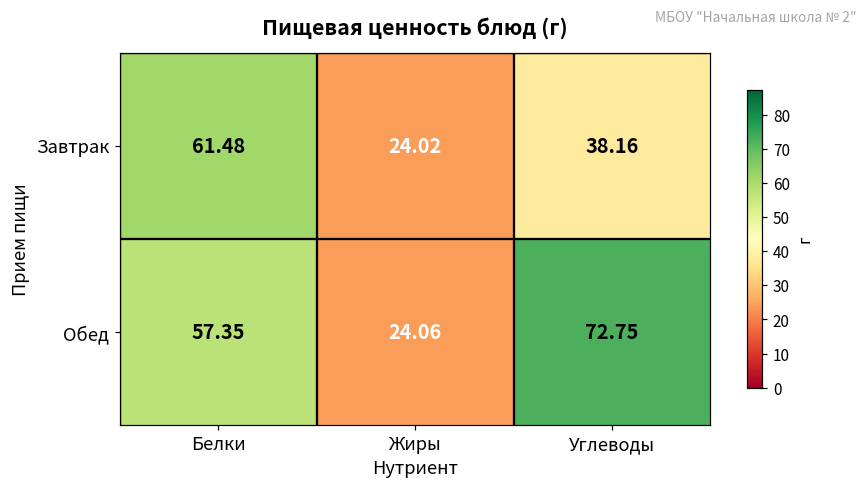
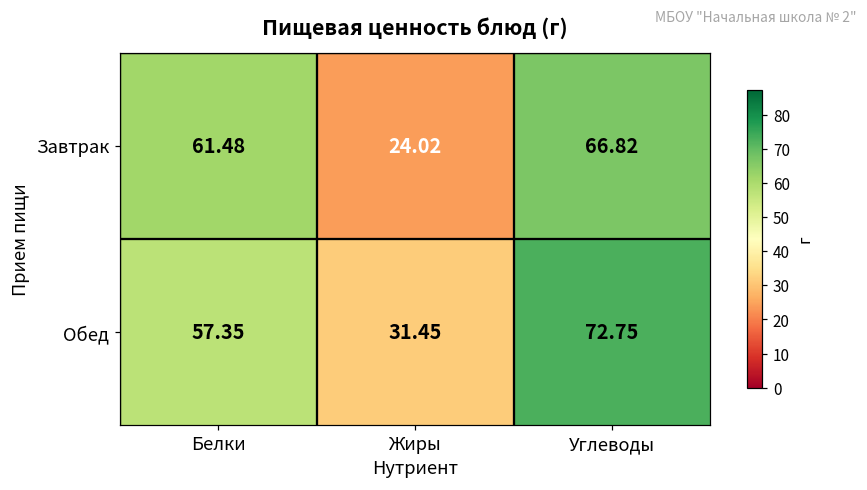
Завтрак, Углеводы: 38.16 -> 66.82
Обед, Жиры: 24.06 -> 31.45
